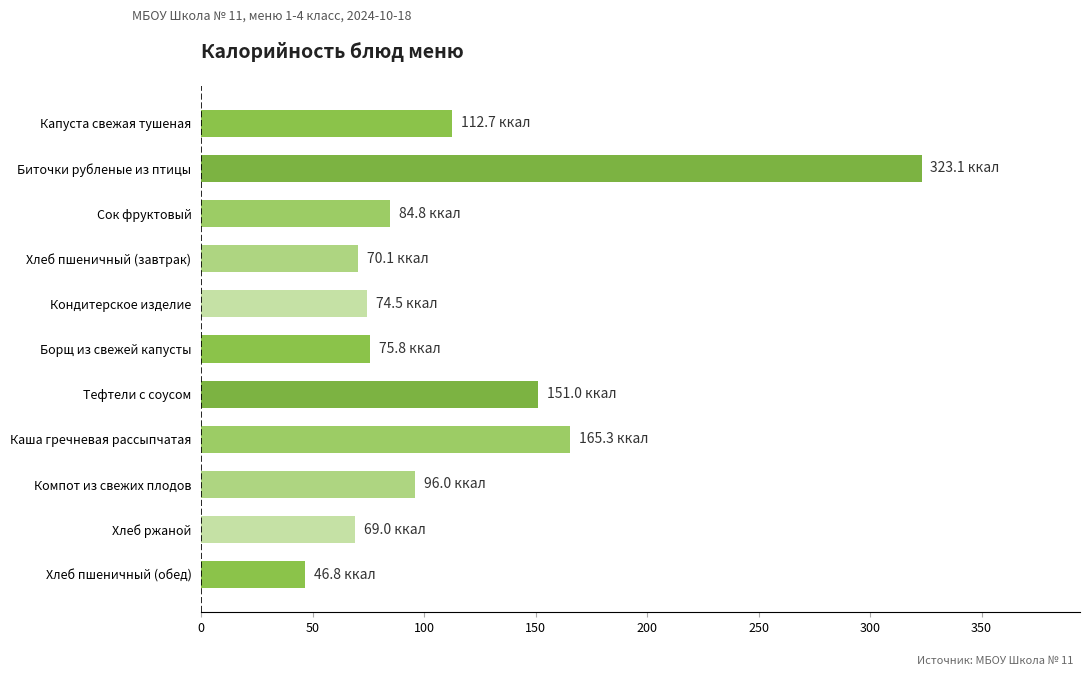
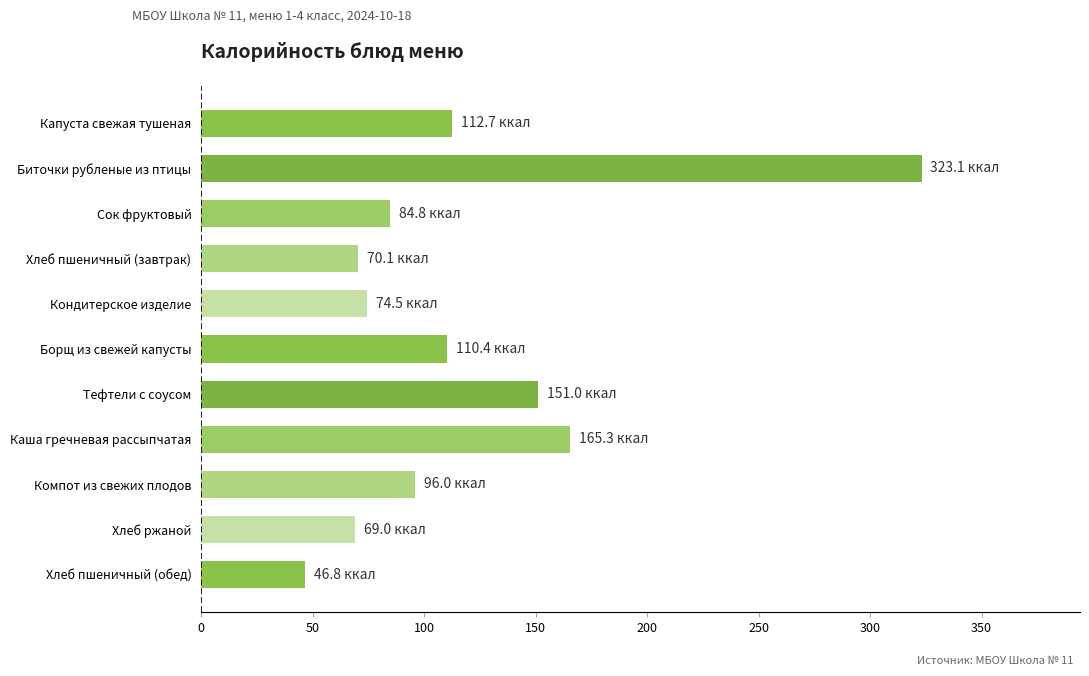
Борщ из свежей капусты: 75.8 -> 110.4
